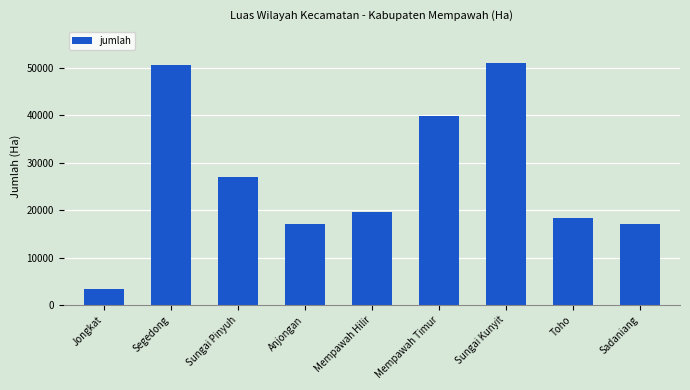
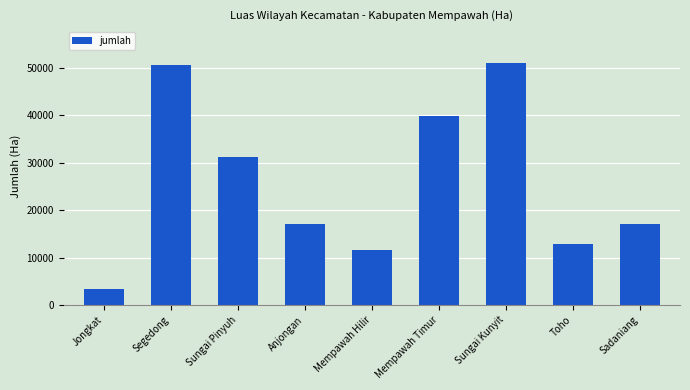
Sungai Pinyuh: 27000 -> 31000
Mempawah Hilir: 20000 -> 12000
Toho: 18000 -> 13000
